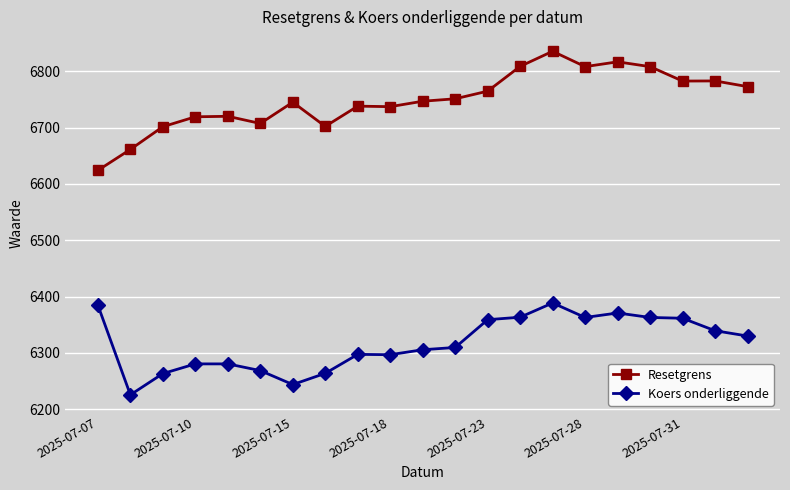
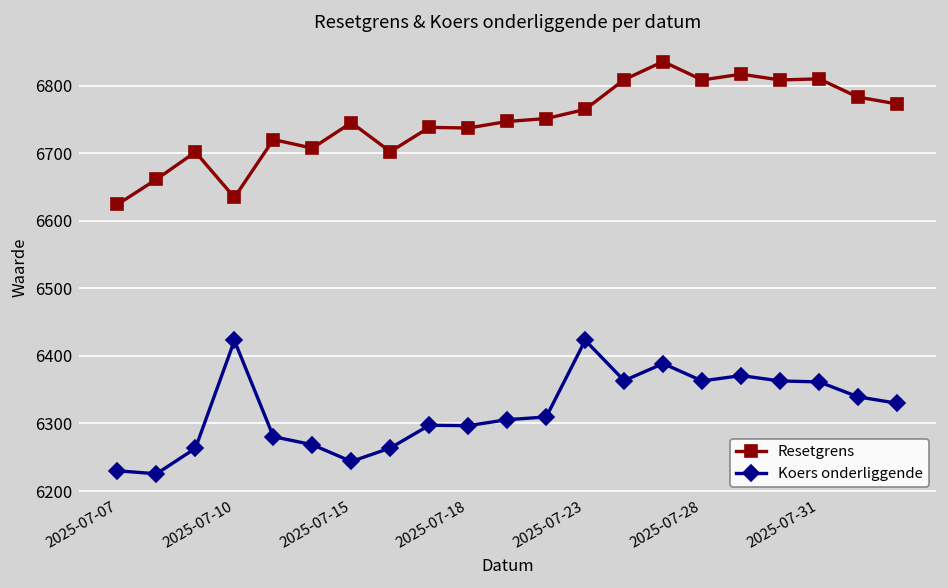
Koers onderliggende, 2025-07-07: 6380 -> 6230
Resetgrens, 2025-07-10: 6720 -> 6630
Koers onderliggende, 2025-07-10: 6280 -> 6420
Koers onderliggende, 2025-07-23: 6360 -> 6420
Resetgrens, 2025-07-31: 6780 -> 6810
